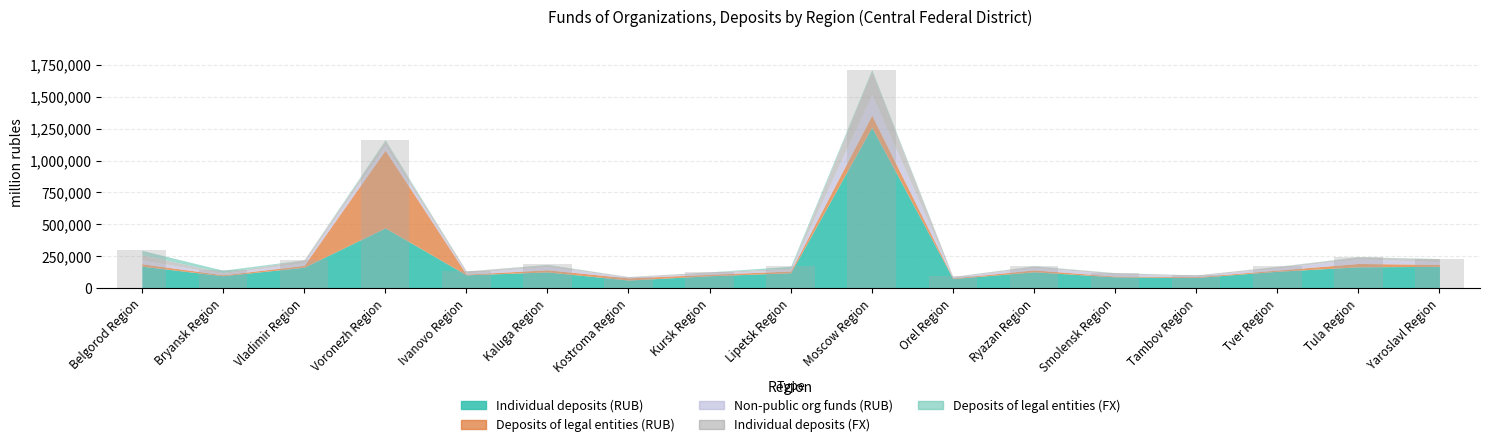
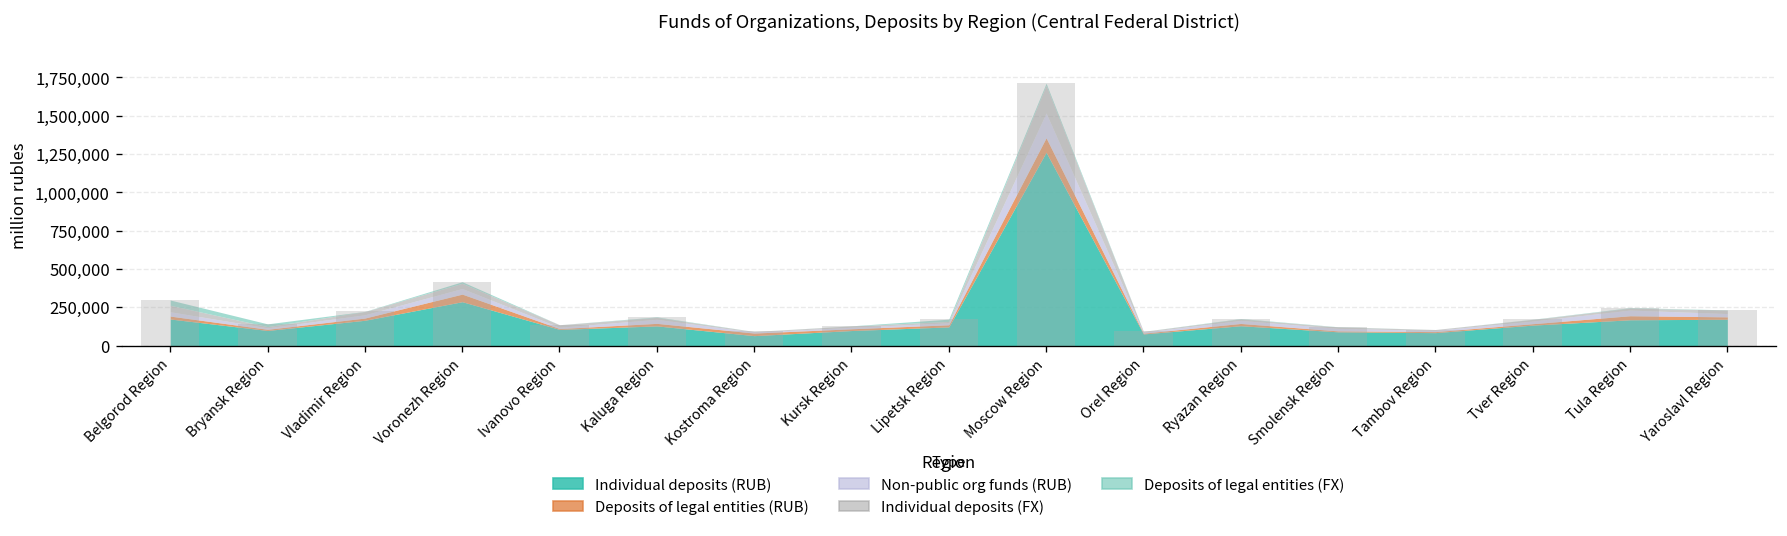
Individual deposits (RUB), Voronezh Region: 470,000 -> 290,000
Deposits of legal entities (RUB), Voronezh Region: 610,000 -> 50,000
